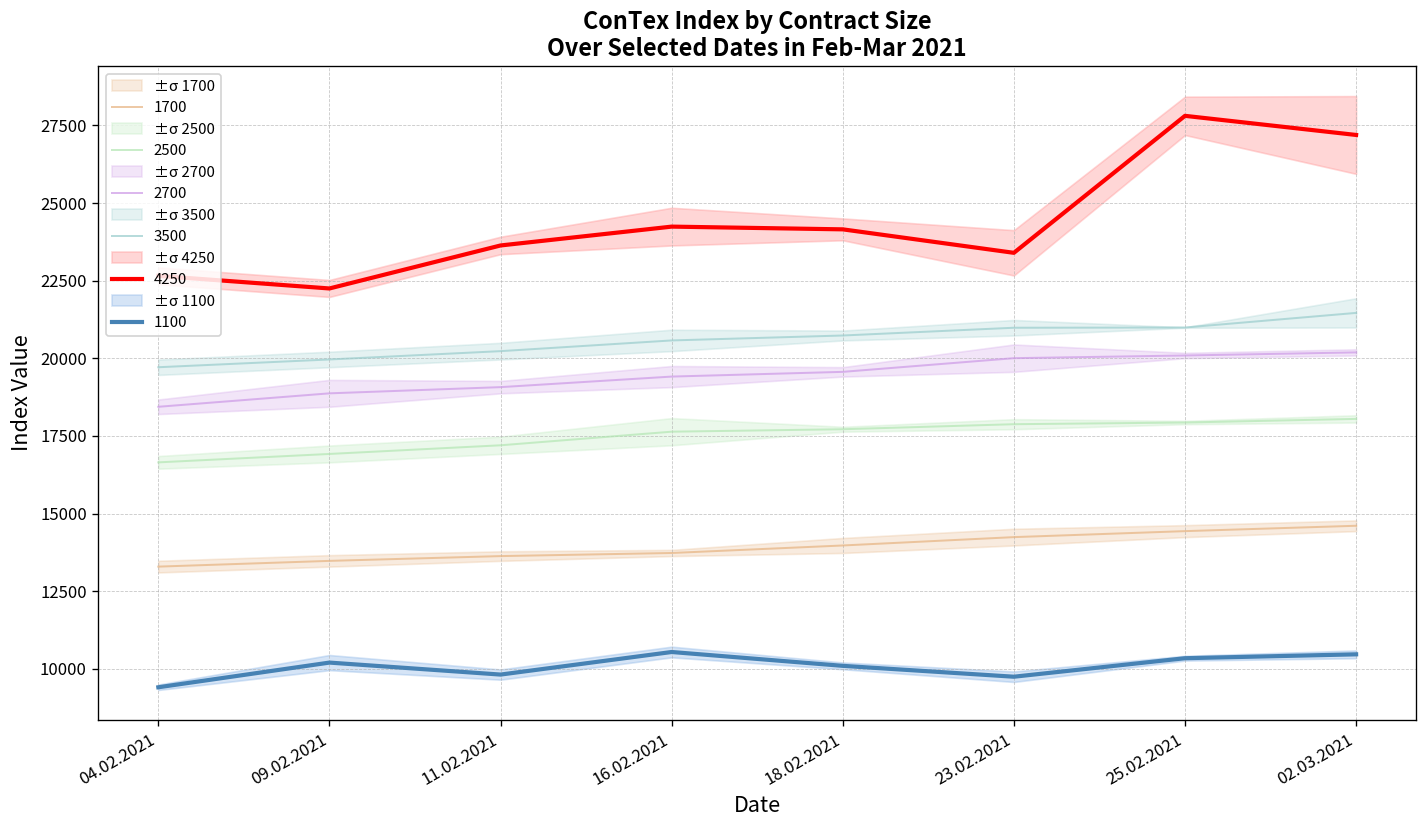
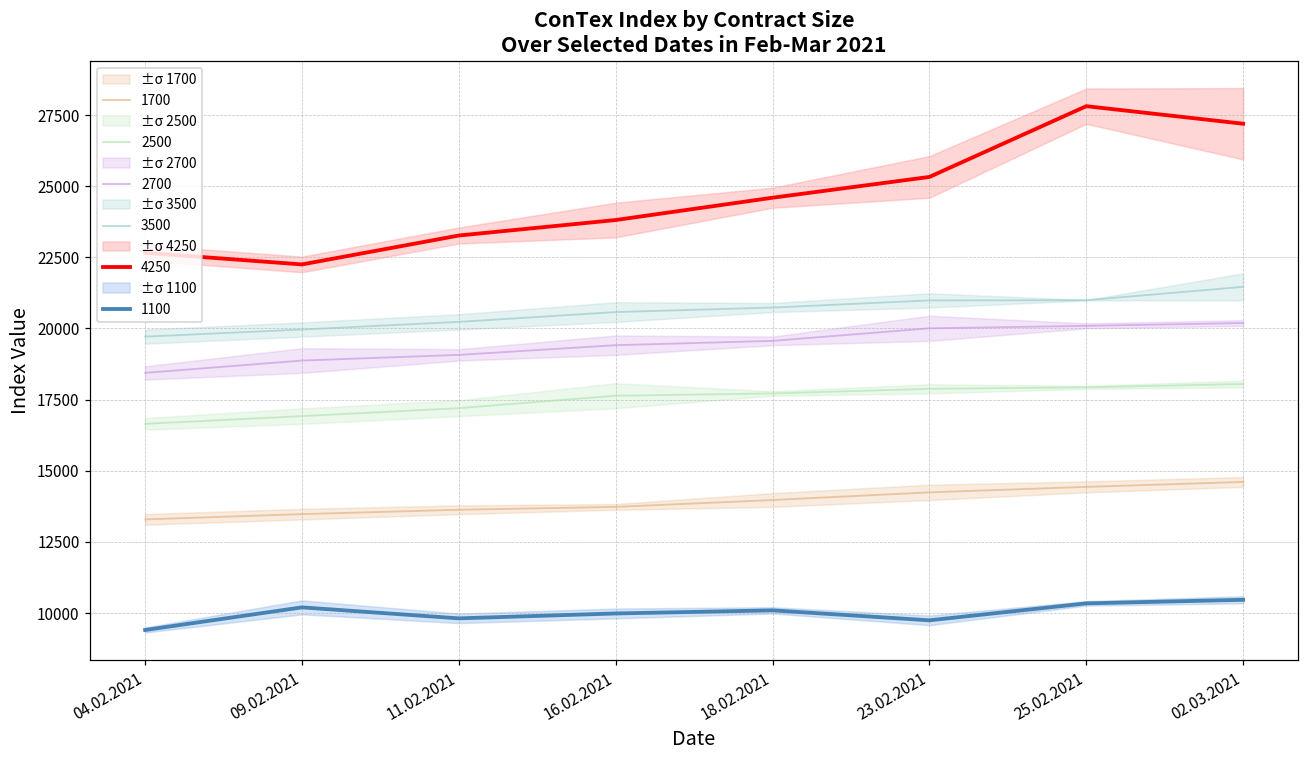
4250, 11.02.2021: 23600 -> 23300
4250, 16.02.2021: 24200 -> 23800
1100, 16.02.2021: 10500 -> 10000
4250, 18.02.2021: 24200 -> 24600
4250, 23.02.2021: 23400 -> 25300
